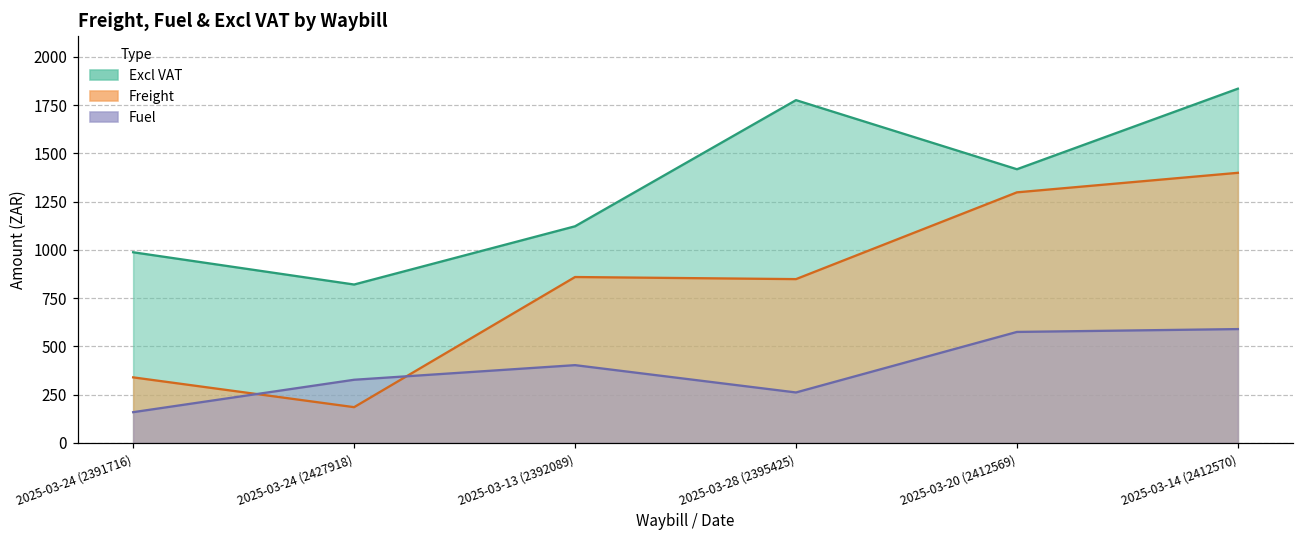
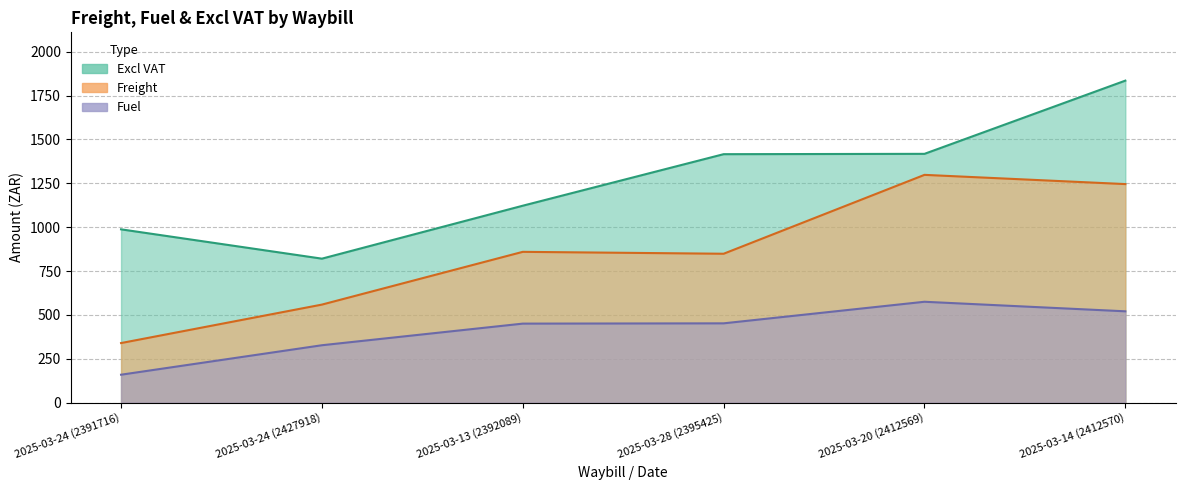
Freight, 2025-03-24 (2427918): 190 -> 560
Fuel, 2025-03-13 (2392089): 400 -> 450
Excl VAT, 2025-03-28 (2395425): 1780 -> 1420
Fuel, 2025-03-28 (2395425): 260 -> 450
Freight, 2025-03-14 (2412570): 1400 -> 1250
Fuel, 2025-03-14 (2412570): 590 -> 520
